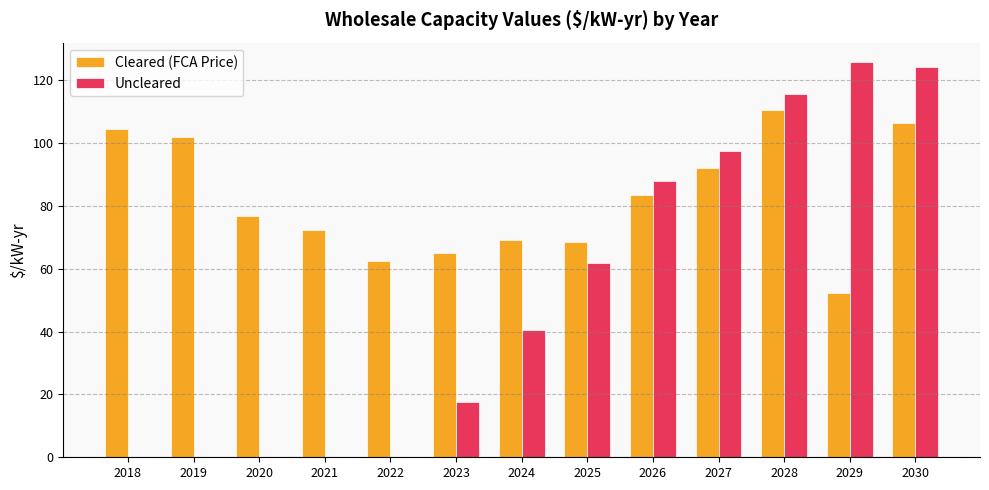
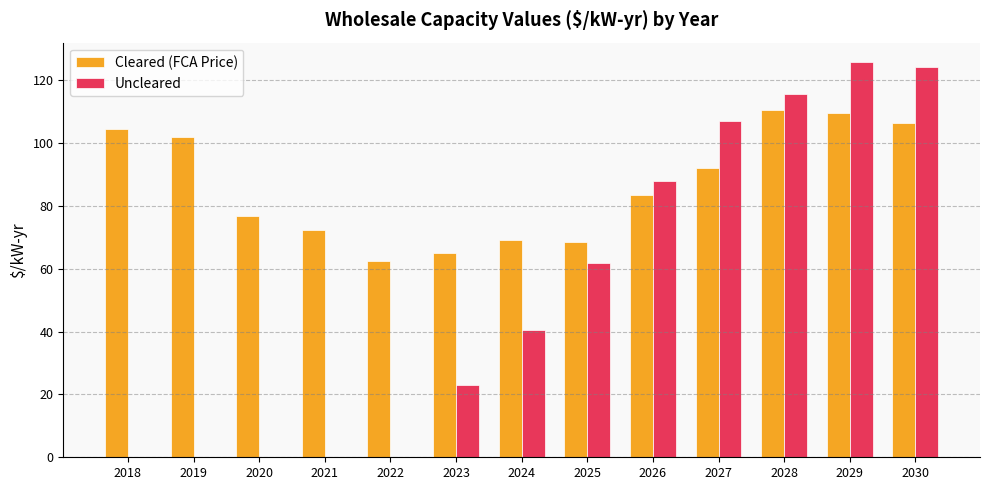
Uncleared, 2023: 17 -> 23
Uncleared, 2027: 97 -> 107
Cleared (FCA Price), 2029: 52 -> 110
